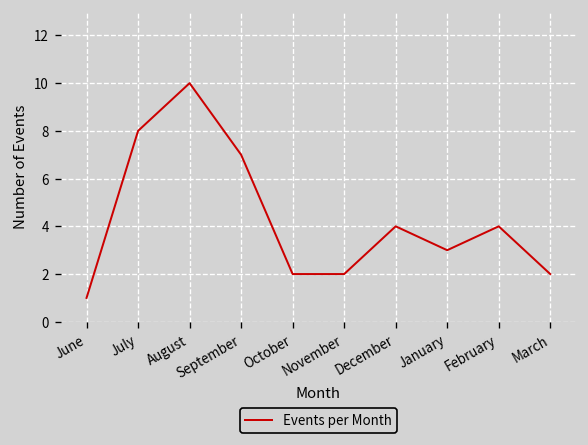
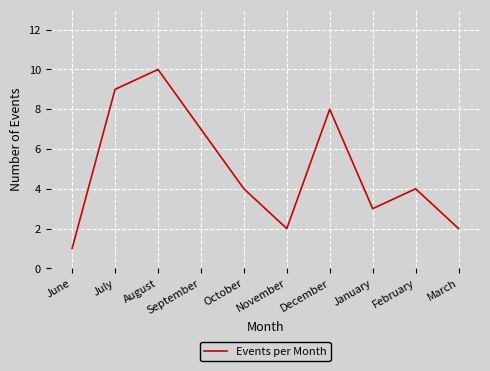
July: 8 -> 9
October: 2 -> 4
December: 4 -> 8
